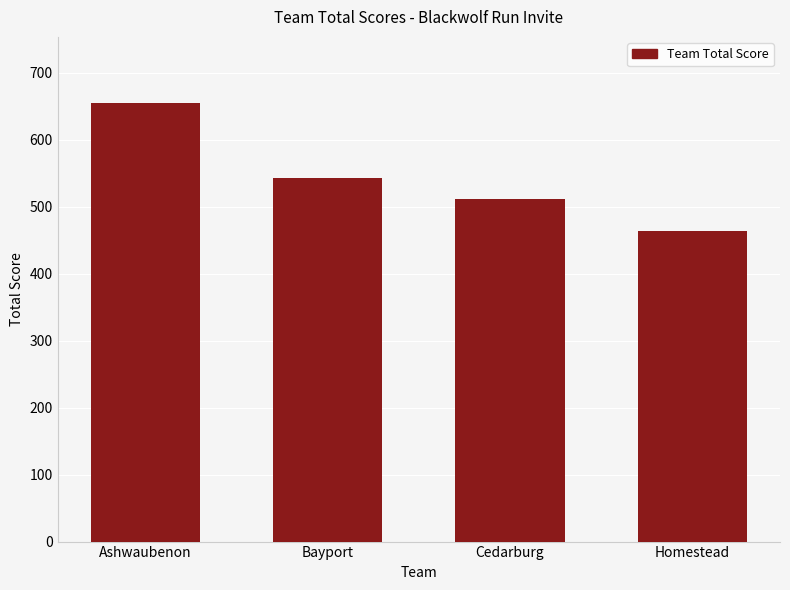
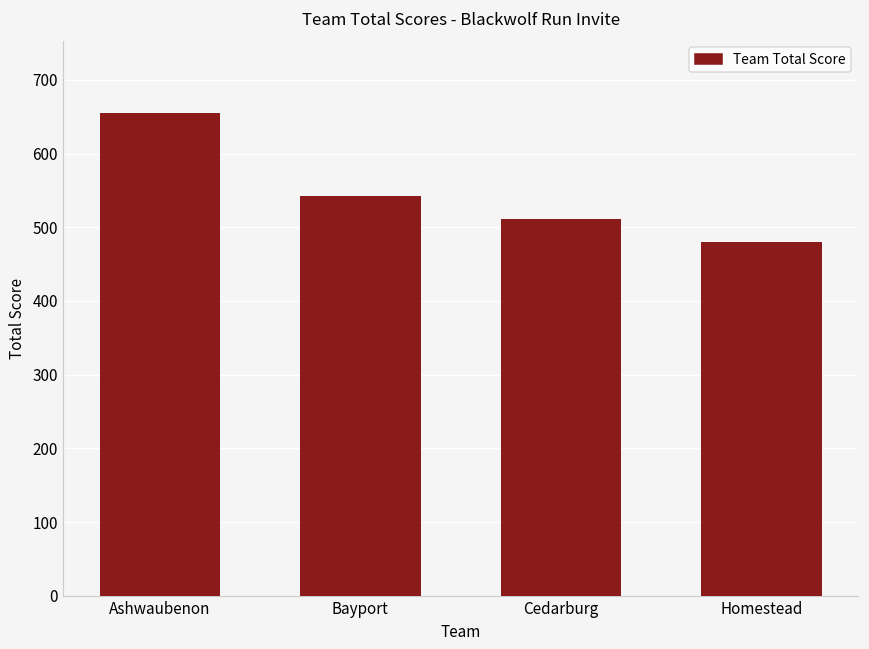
Homestead: 460 -> 480
